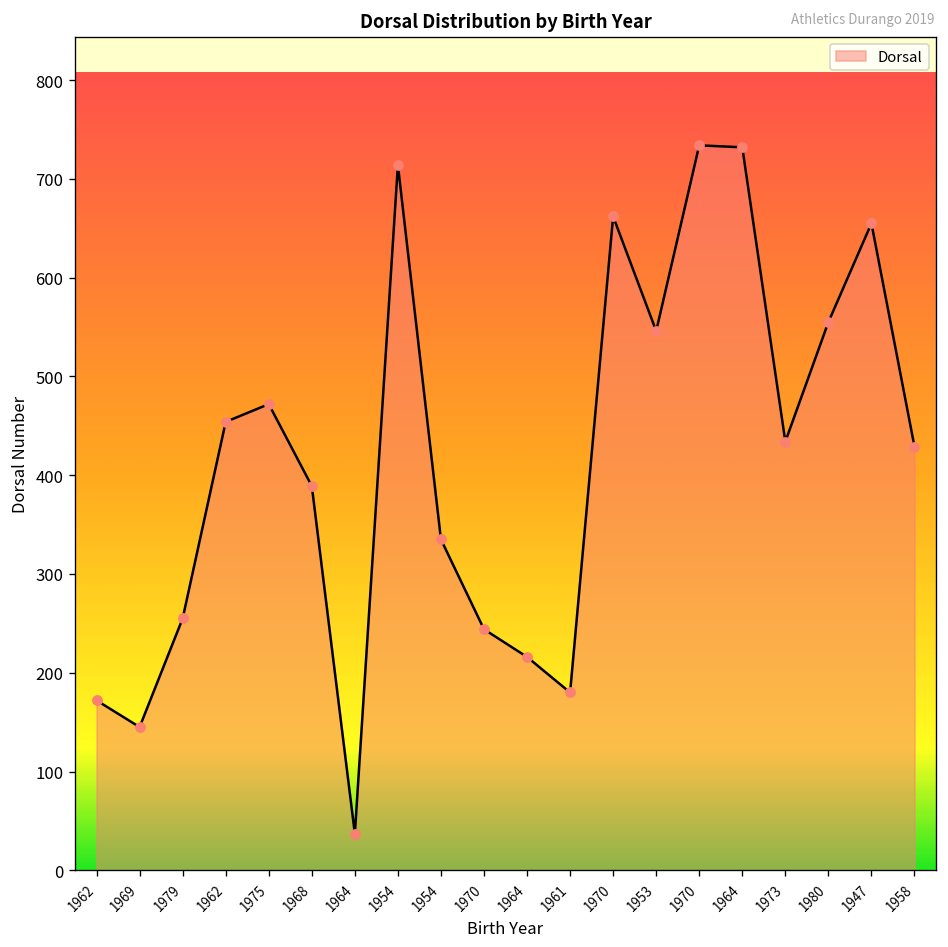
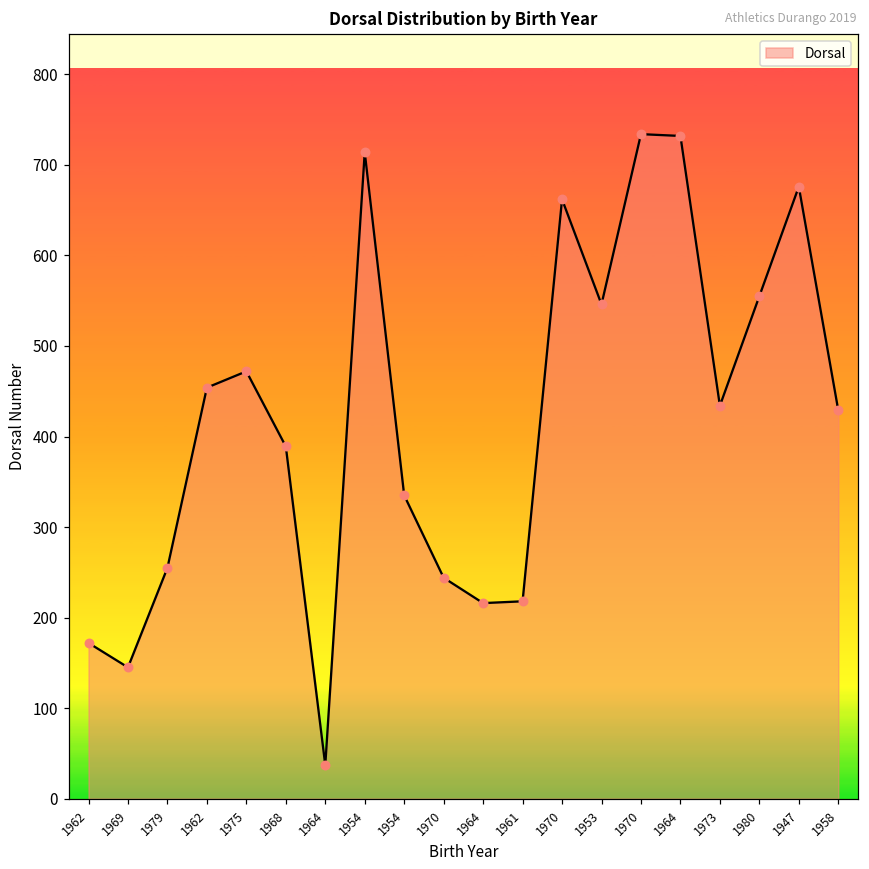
1961: 180 -> 220
1947: 660 -> 680
